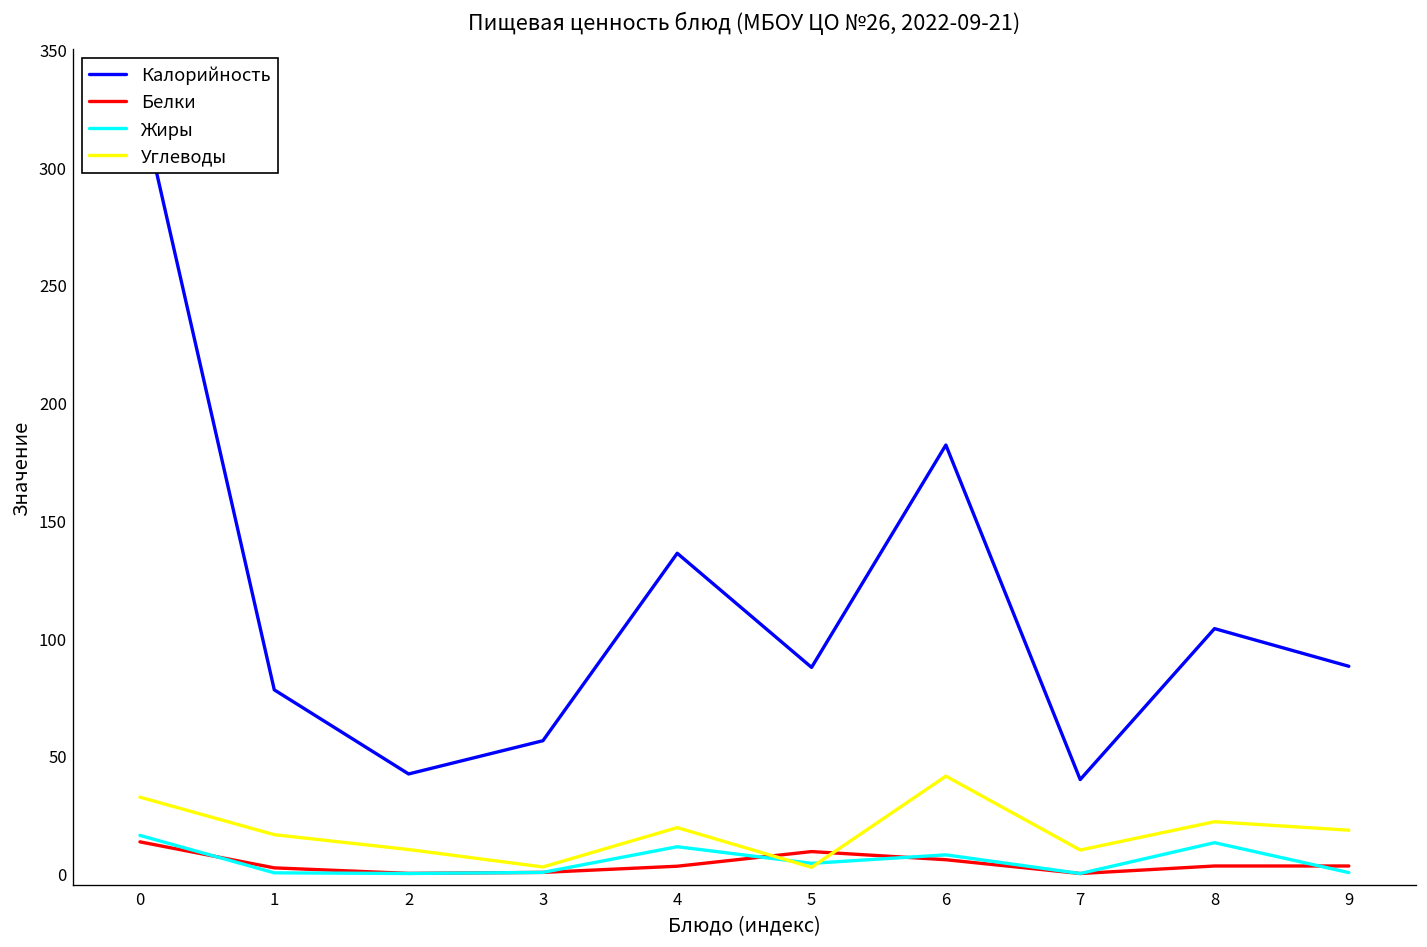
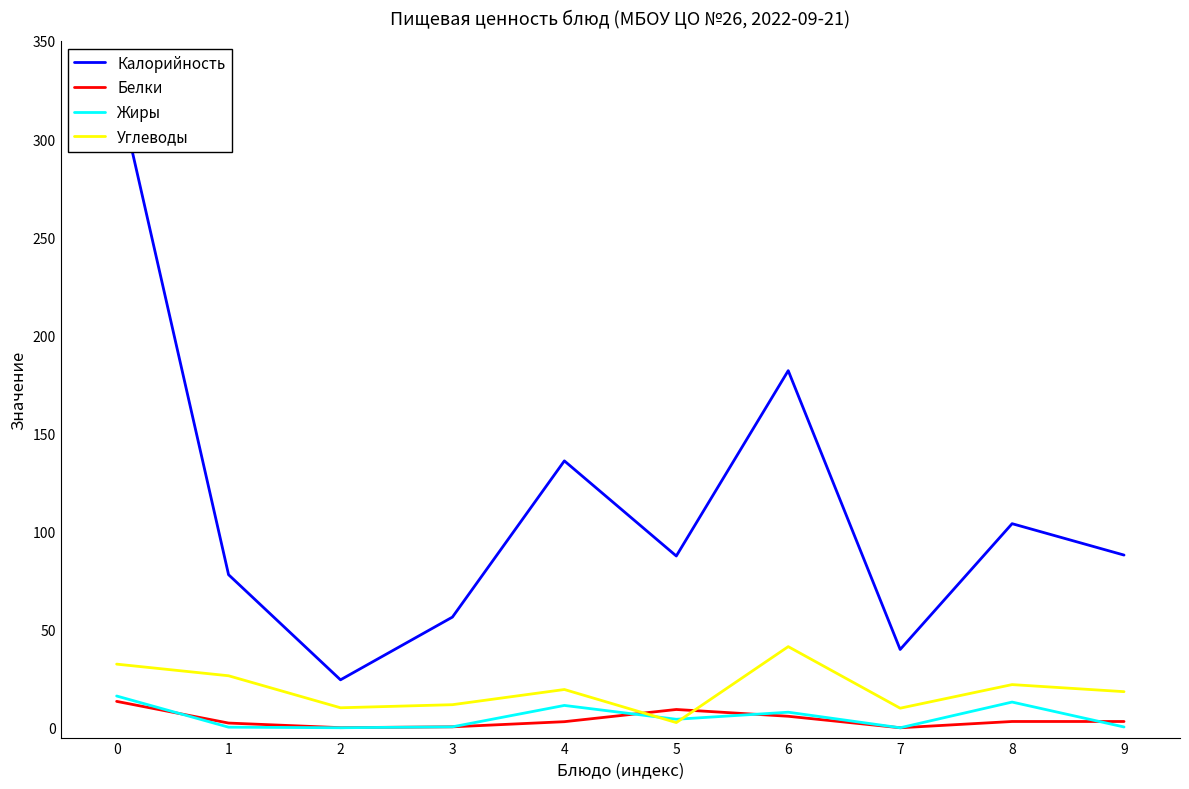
Углеводы, 1: 17 -> 27
Калорийность, 2: 42 -> 24
Углеводы, 3: 3 -> 12
